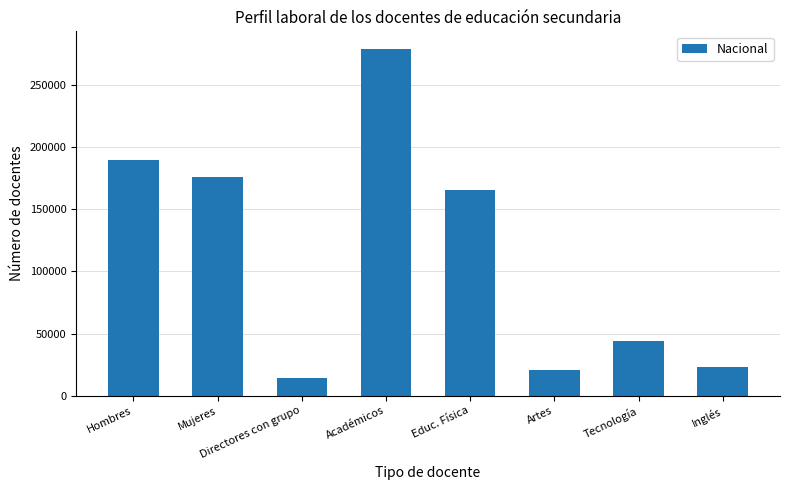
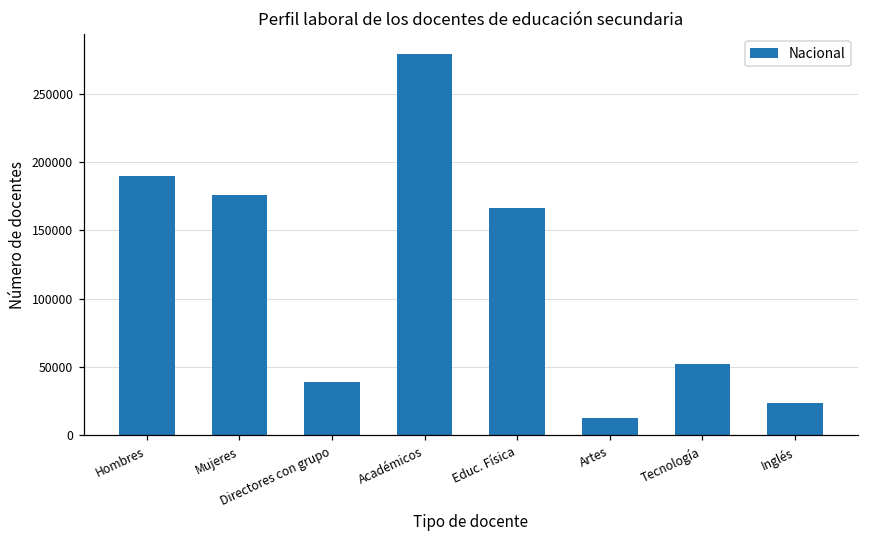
Directores con grupo: 14000 -> 39000
Artes: 21000 -> 12000
Tecnología: 44000 -> 52000
